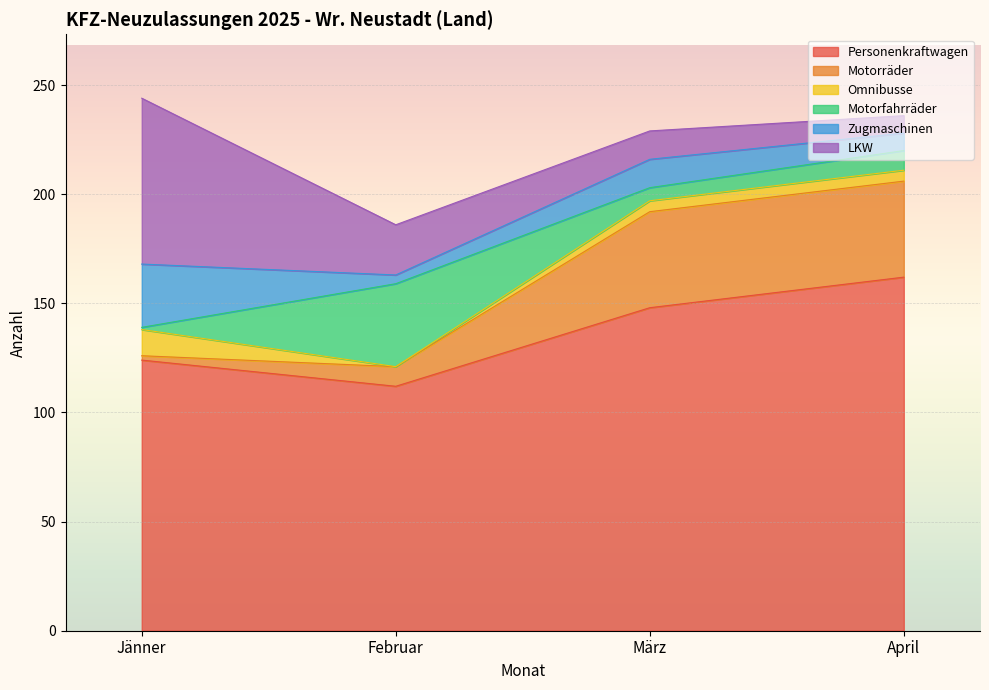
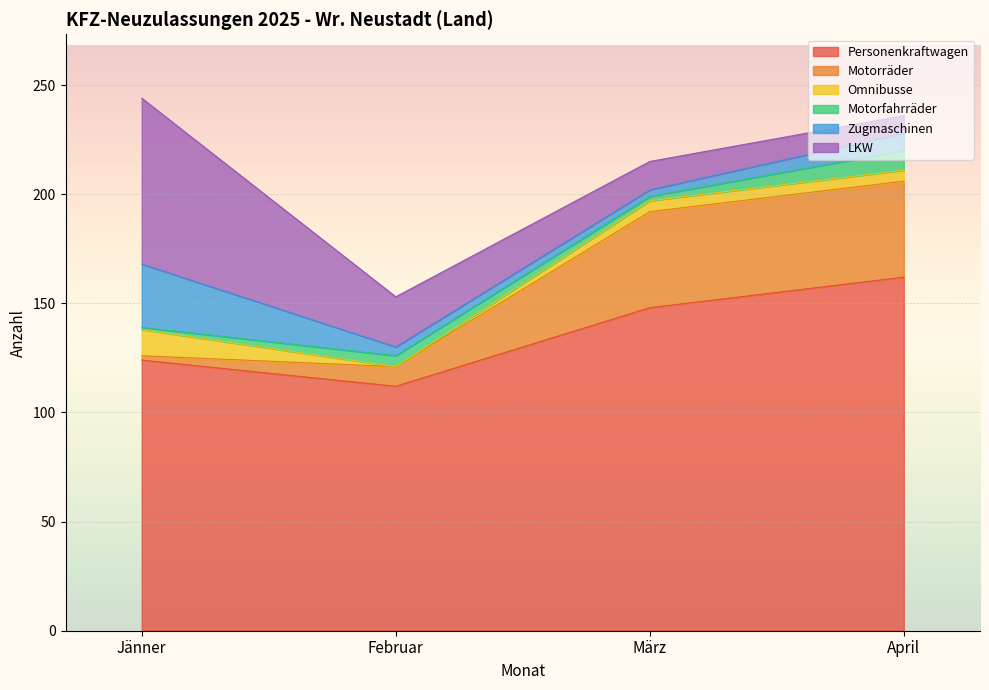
Motorfahrräder, Februar: 38 -> 5
Motorfahrräder, März: 6 -> 2
Zugmaschinen, März: 13 -> 3
